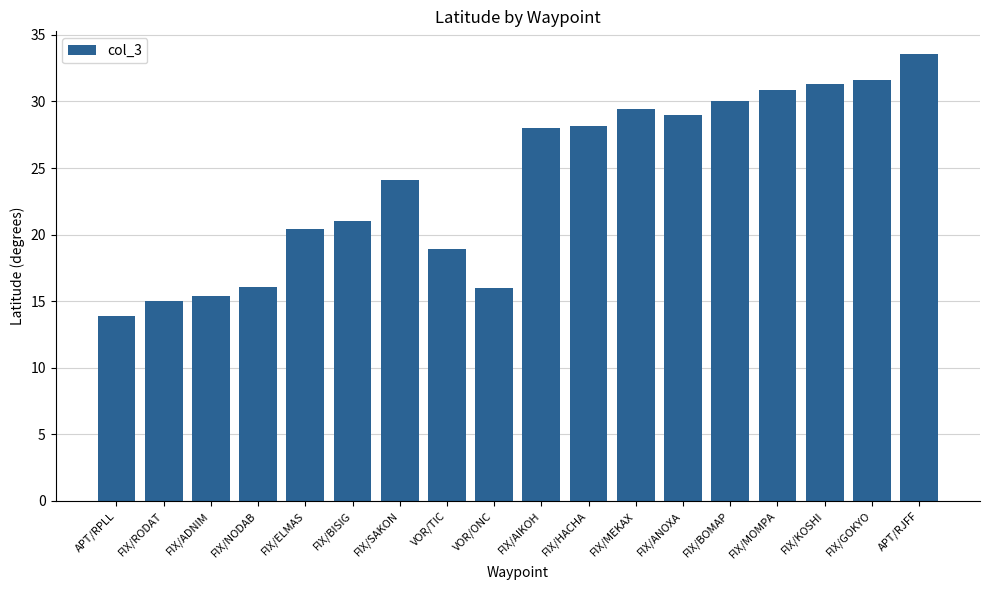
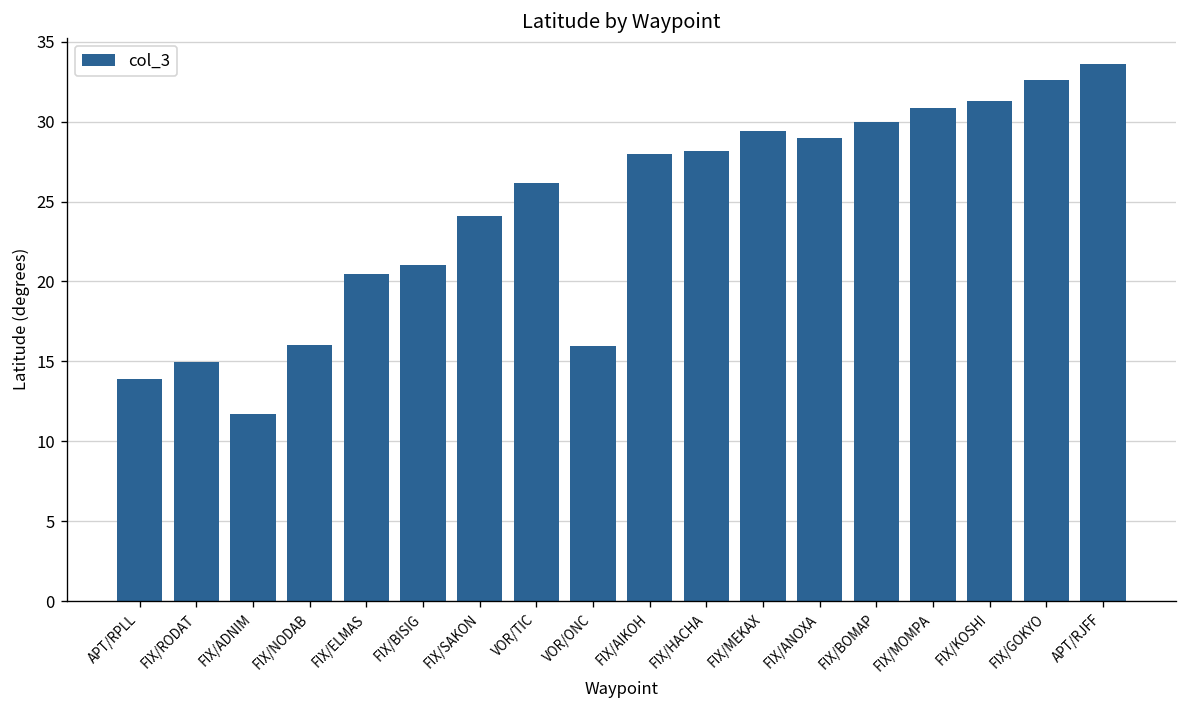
FIX/ADNIM: 15.4 -> 11.7
VOR/TIC: 18.9 -> 26.2
FIX/GOKYO: 31.6 -> 32.6
